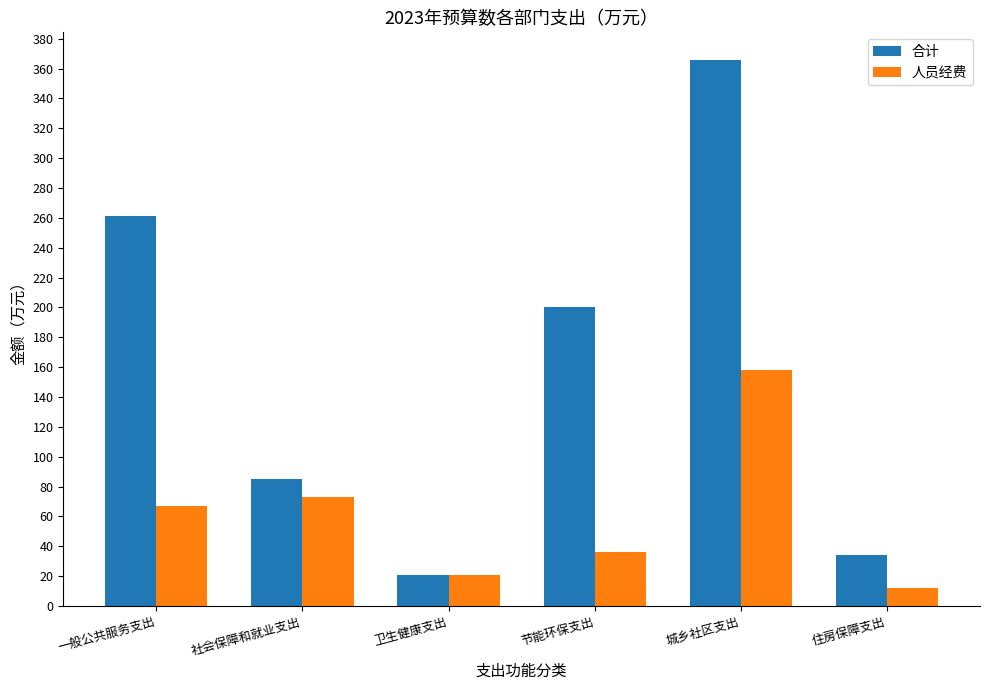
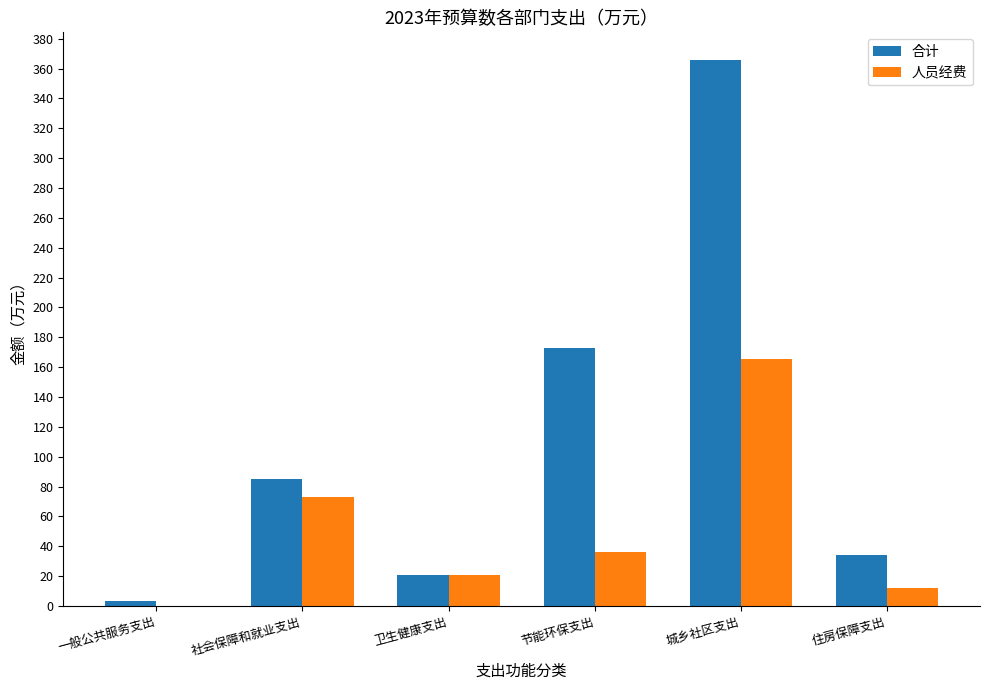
合计, 一般公共服务支出: 261 -> 4
人员经费, 一般公共服务支出: 67 -> 0
合计, 节能环保支出: 200 -> 173
人员经费, 城乡社区支出: 158 -> 166
